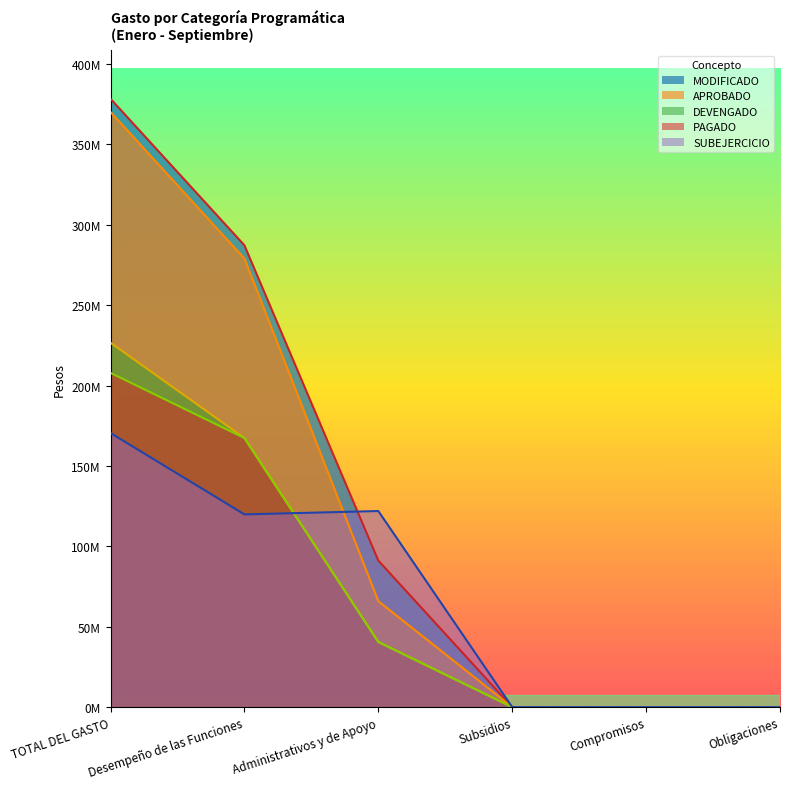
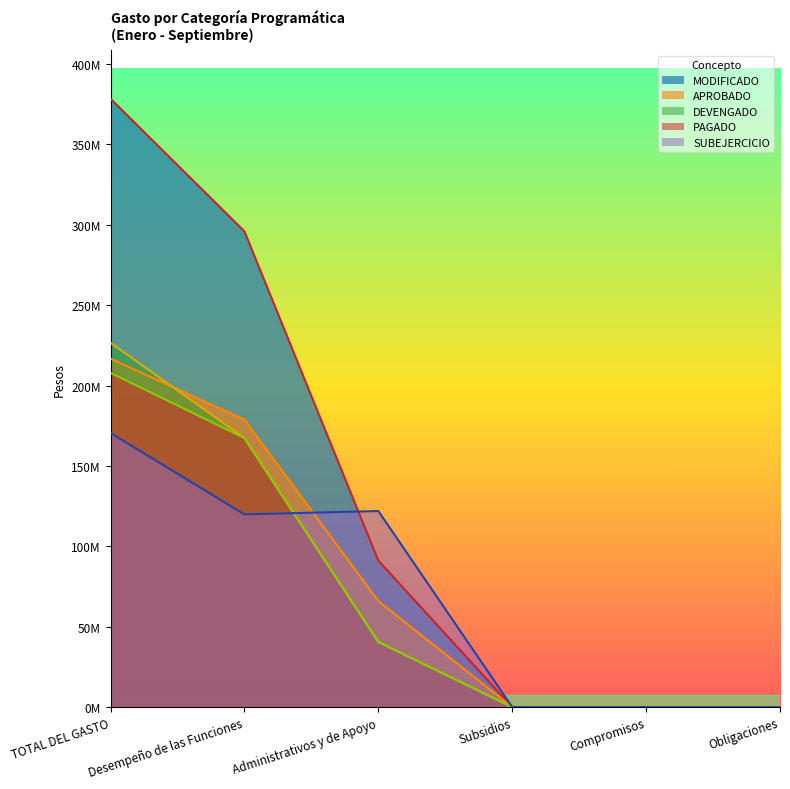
APROBADO, TOTAL DEL GASTO: 370000000 -> 217000000
MODIFICADO, Desempeño de las Funciones: 287000000 -> 296000000
APROBADO, Desempeño de las Funciones: 279000000 -> 179000000
